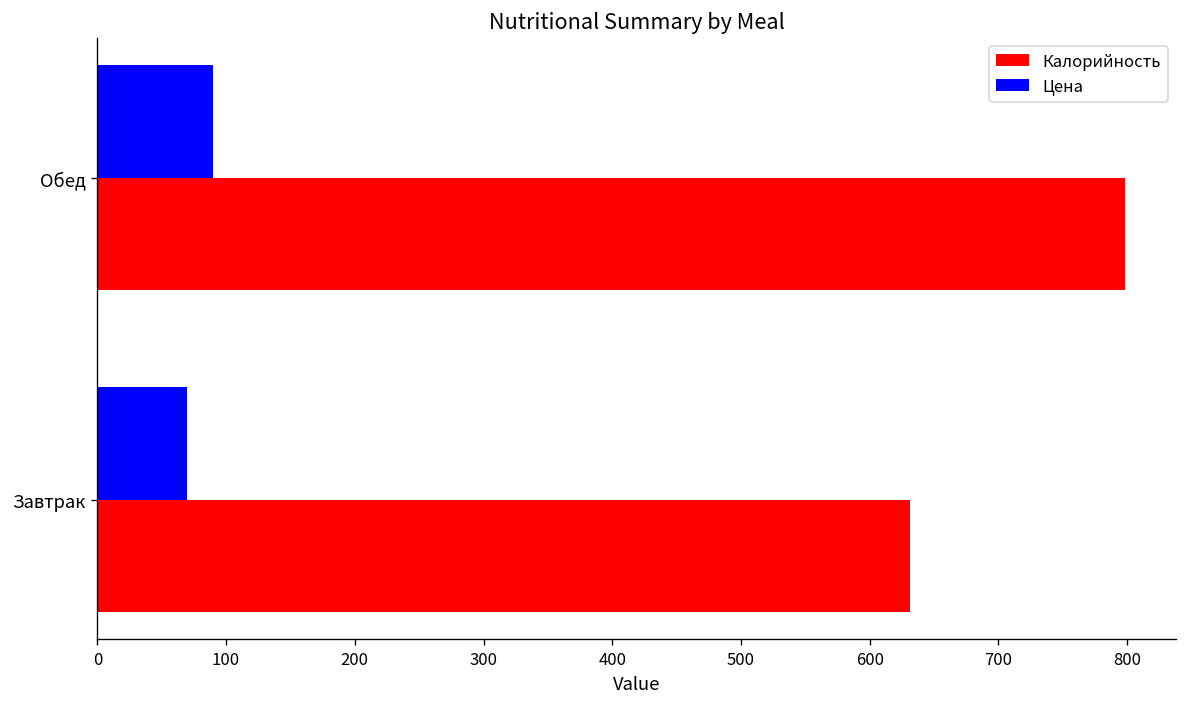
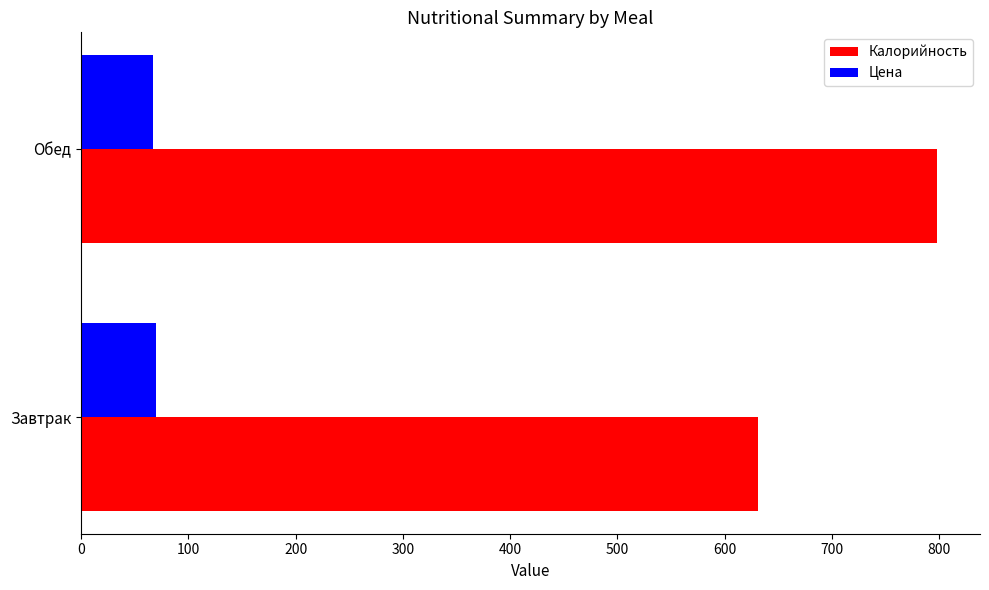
Цена, Обед: 90 -> 67
